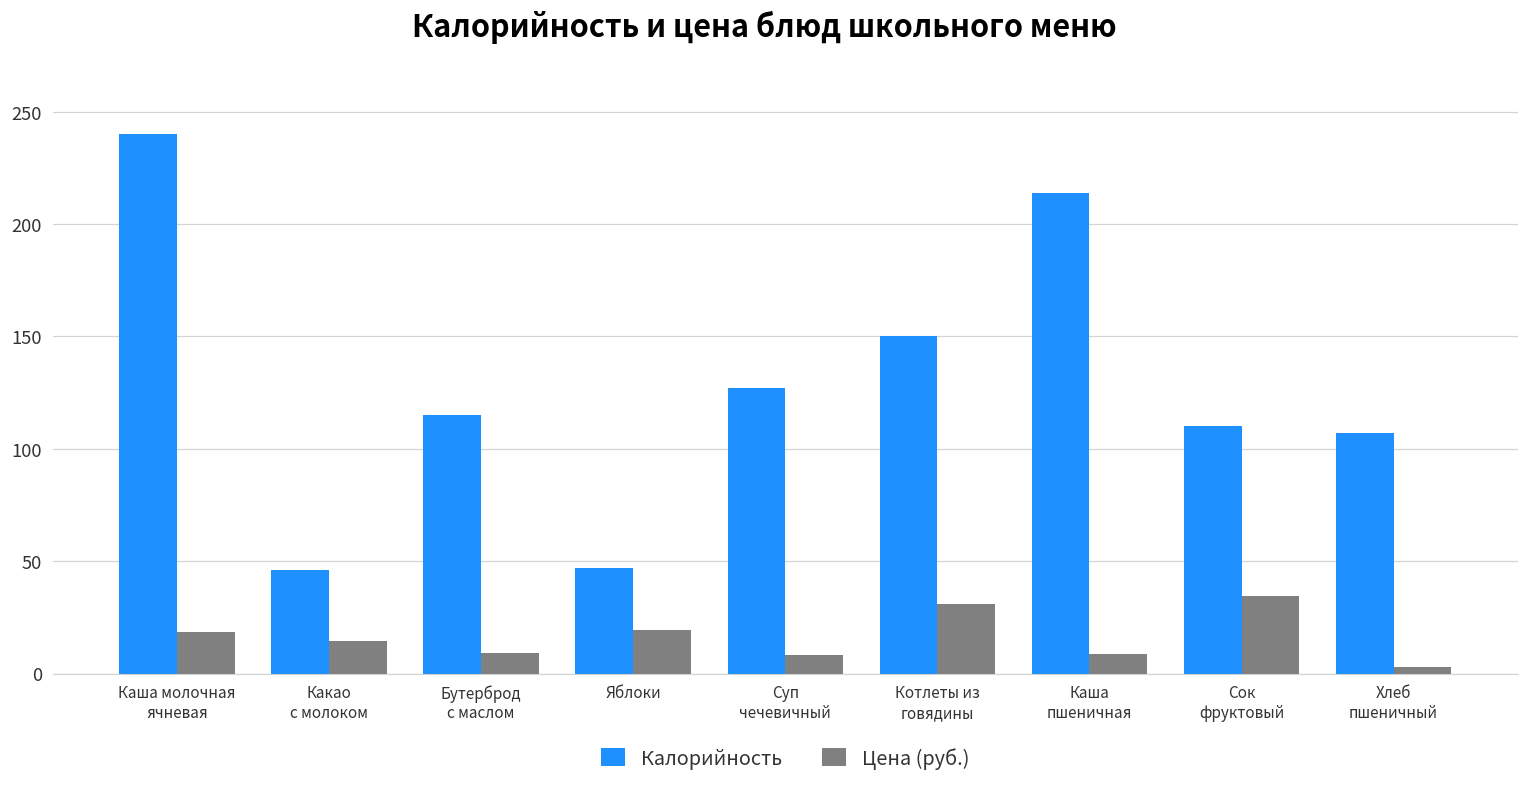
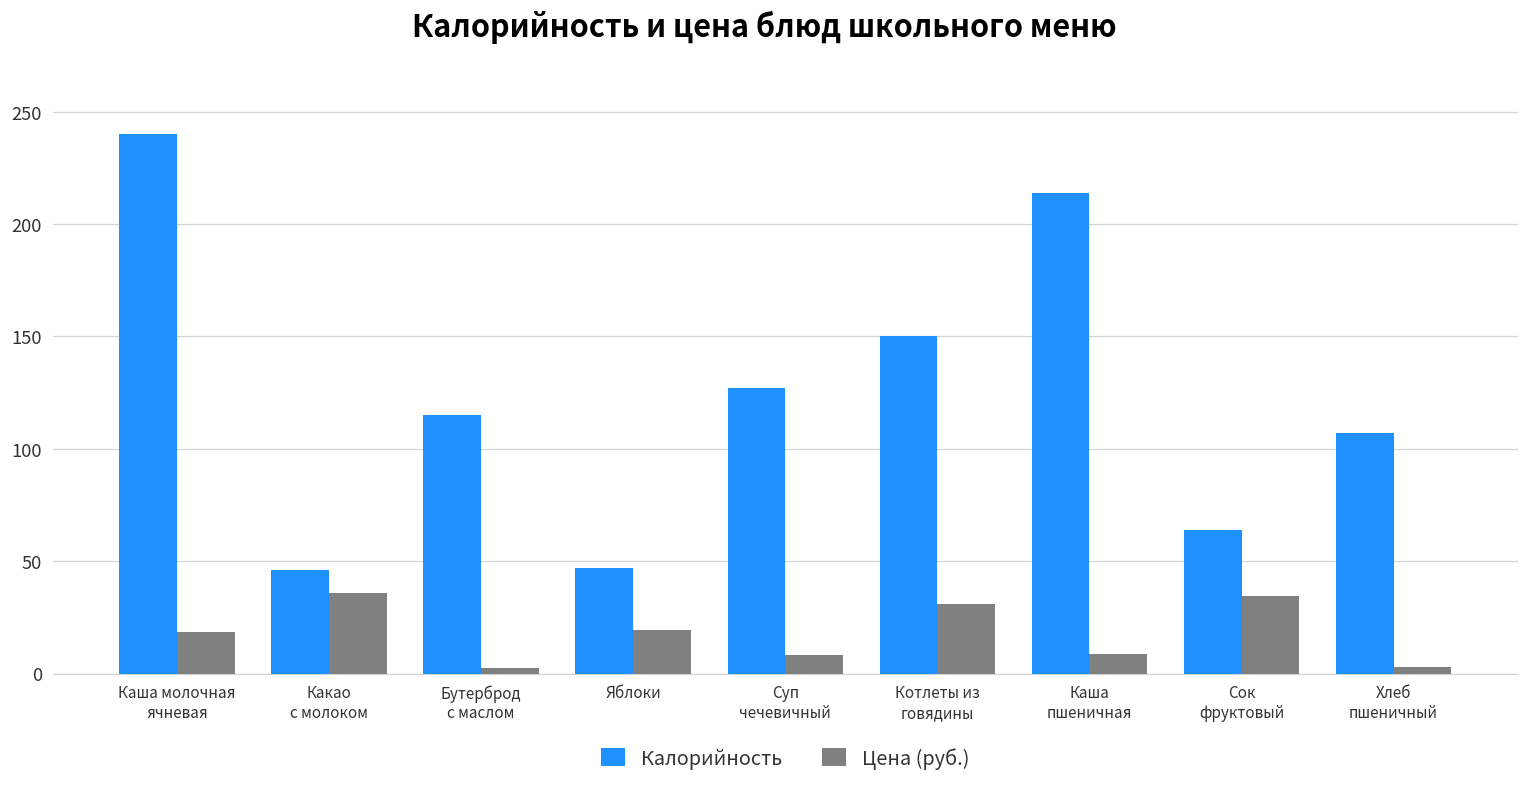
Цена (руб.), Какао с молоком: 15 -> 36
Цена (руб.), Бутерброд с маслом: 9 -> 3
Калорийность, Сок фруктовый: 110 -> 64
